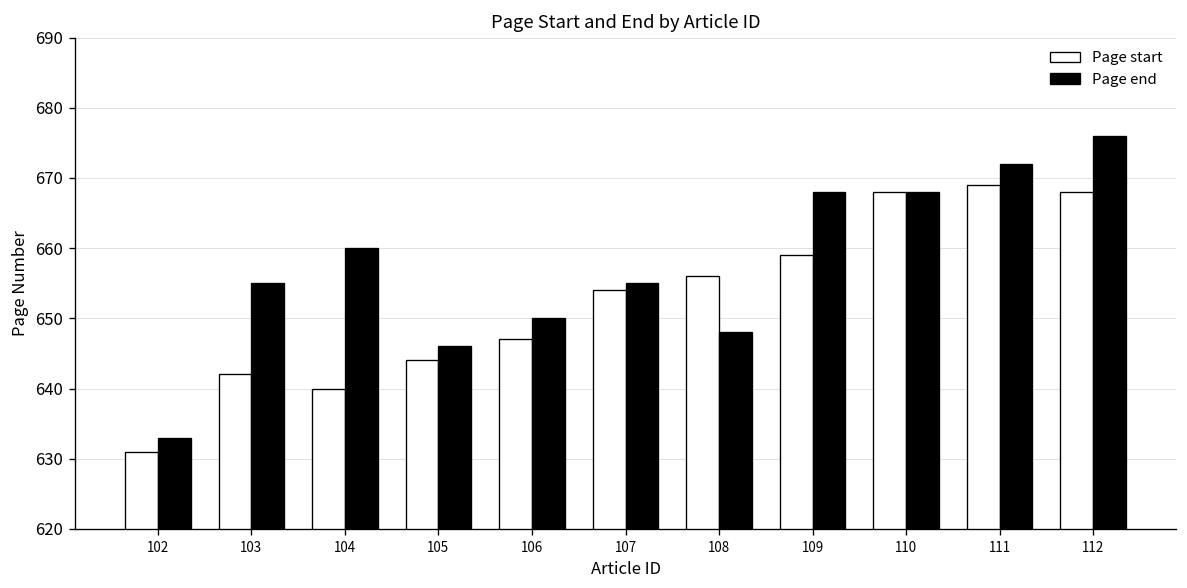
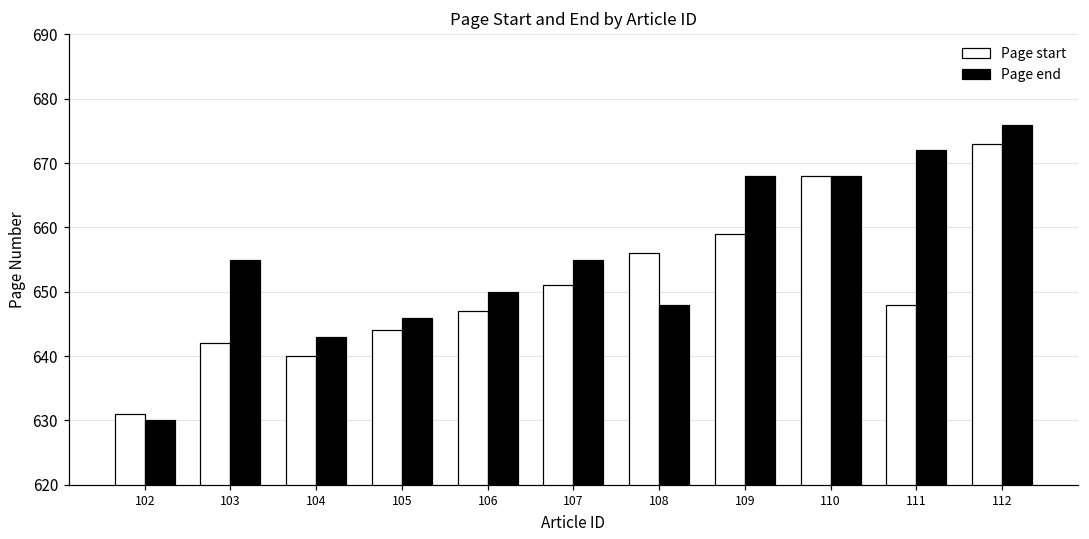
Page end, 102: 633 -> 630
Page end, 104: 660 -> 643
Page start, 107: 654 -> 651
Page start, 111: 669 -> 648
Page start, 112: 668 -> 673
